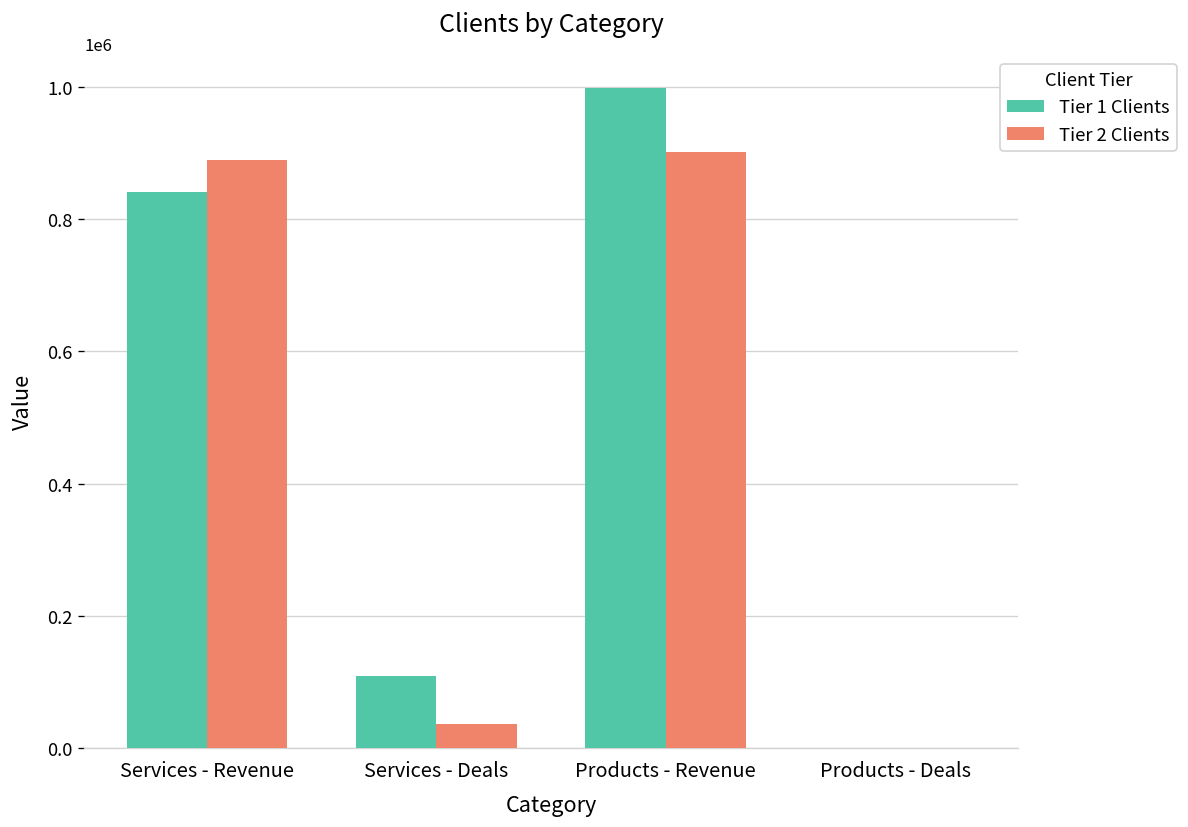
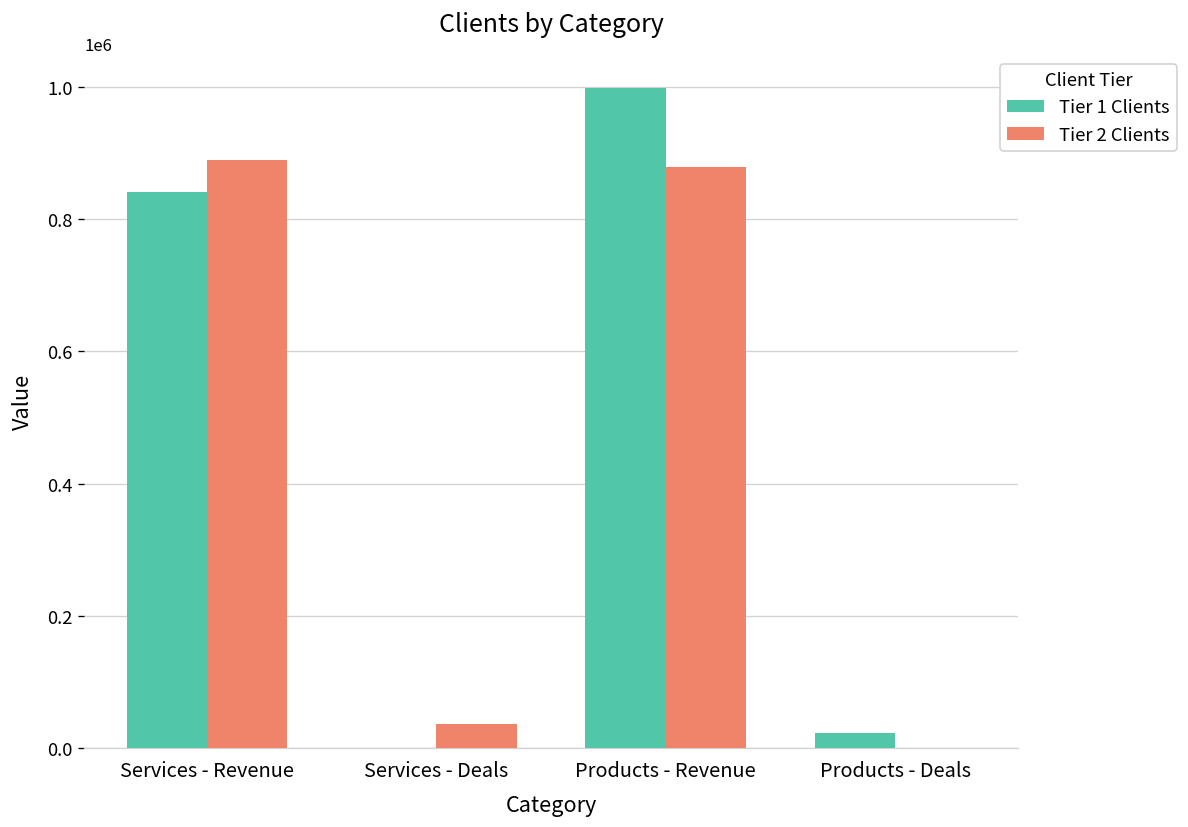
Tier 1 Clients, Services - Deals: 110000 -> 0
Tier 2 Clients, Products - Revenue: 900000 -> 880000
Tier 1 Clients, Products - Deals: 0 -> 20000
